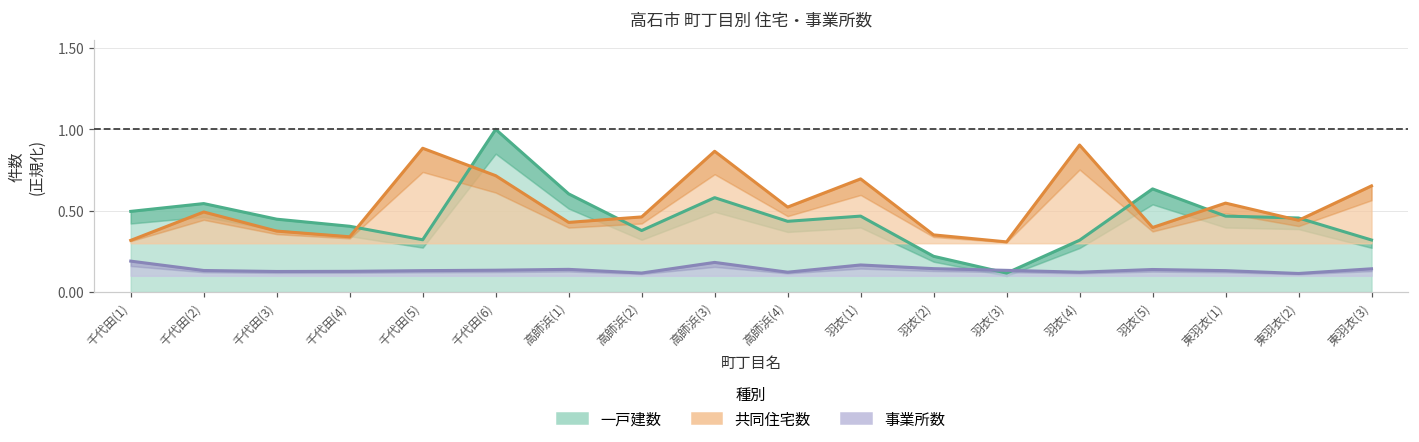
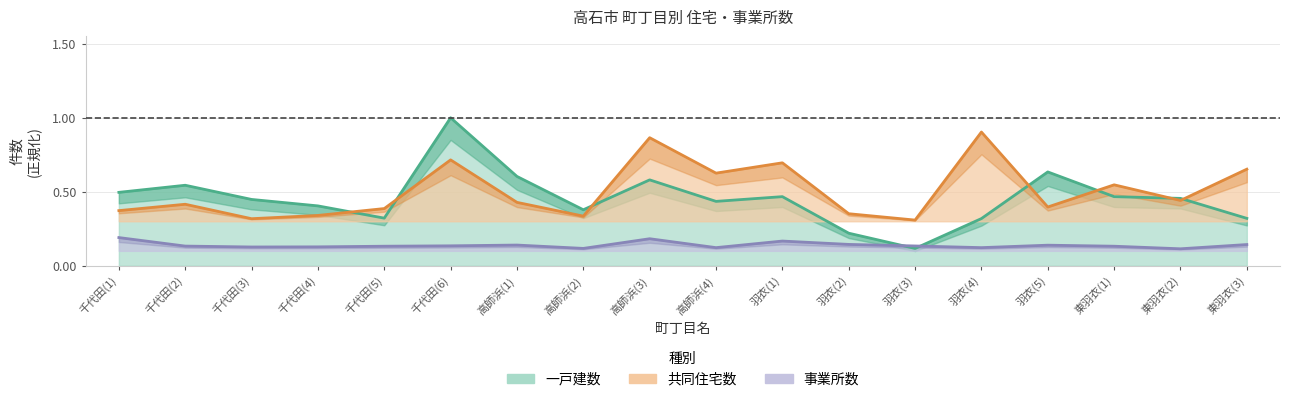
共同住宅数, 千代田(1): 0.32 -> 0.37
共同住宅数, 千代田(2): 0.49 -> 0.42
共同住宅数, 千代田(3): 0.37 -> 0.32
共同住宅数, 千代田(5): 0.88 -> 0.39
共同住宅数, 高師浜(2): 0.46 -> 0.33
共同住宅数, 高師浜(4): 0.52 -> 0.63
